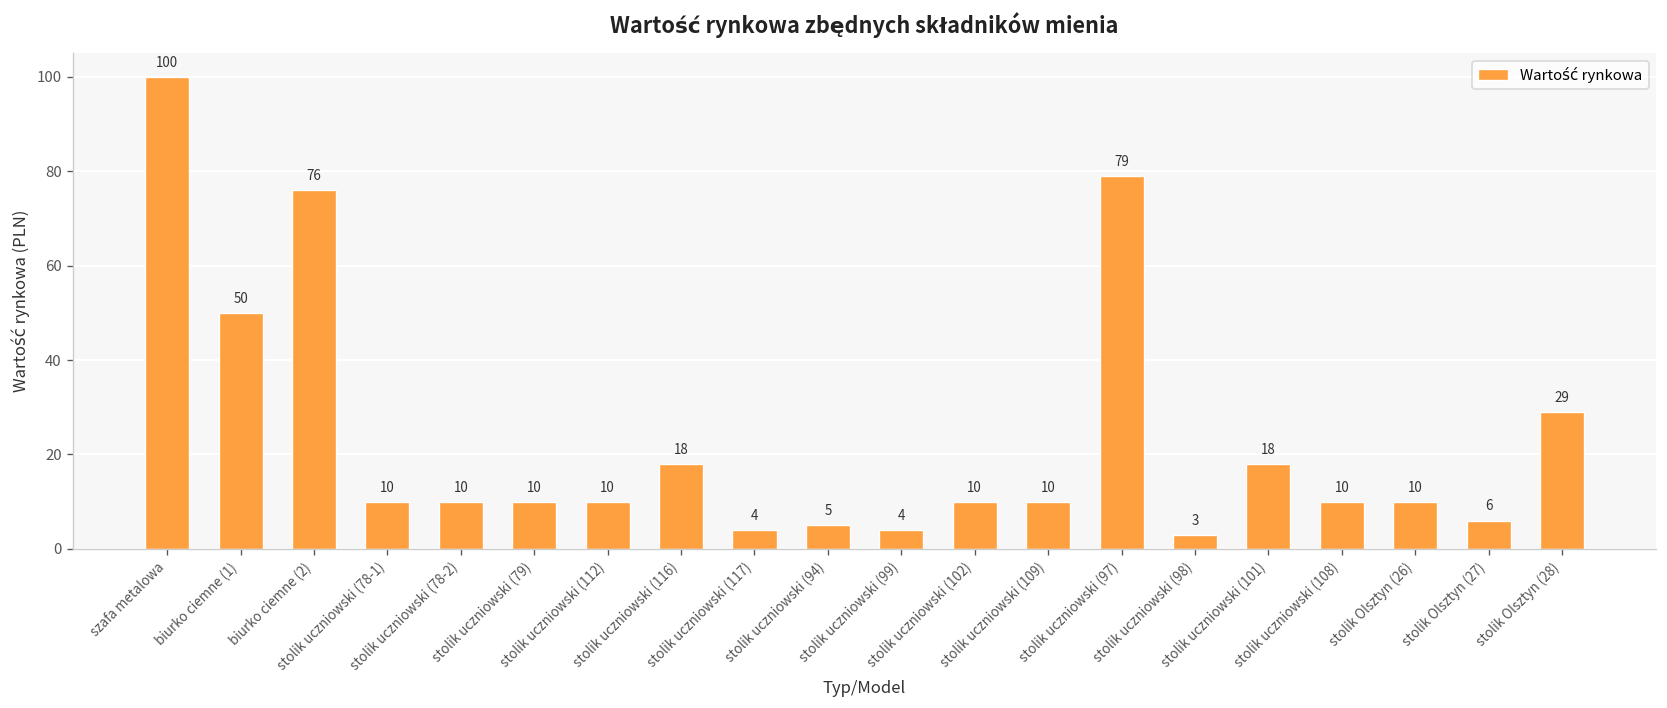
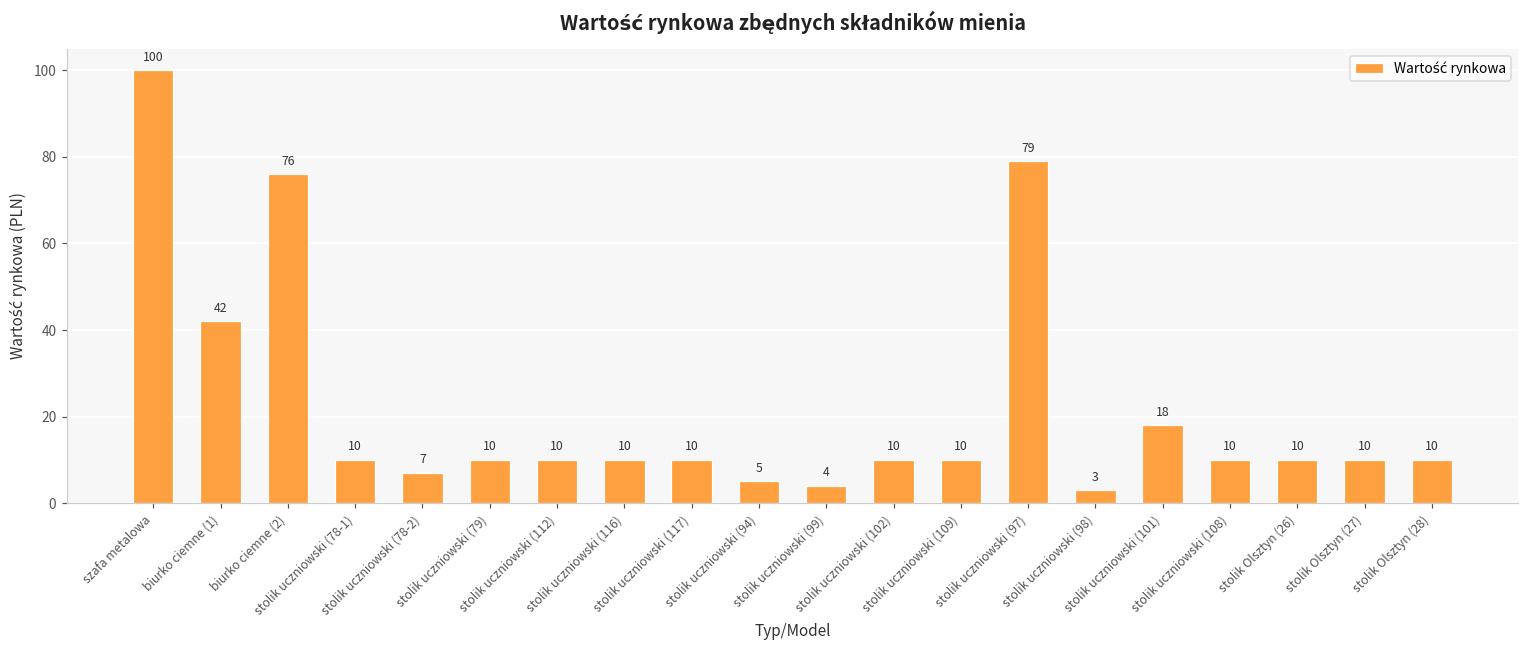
biurko ciemne (1): 50 -> 42
stolik uczniowski (78-2): 10 -> 7
stolik uczniowski (116): 18 -> 10
stolik uczniowski (117): 4 -> 10
stolik Olsztyn (27): 6 -> 10
stolik Olsztyn (28): 29 -> 10
